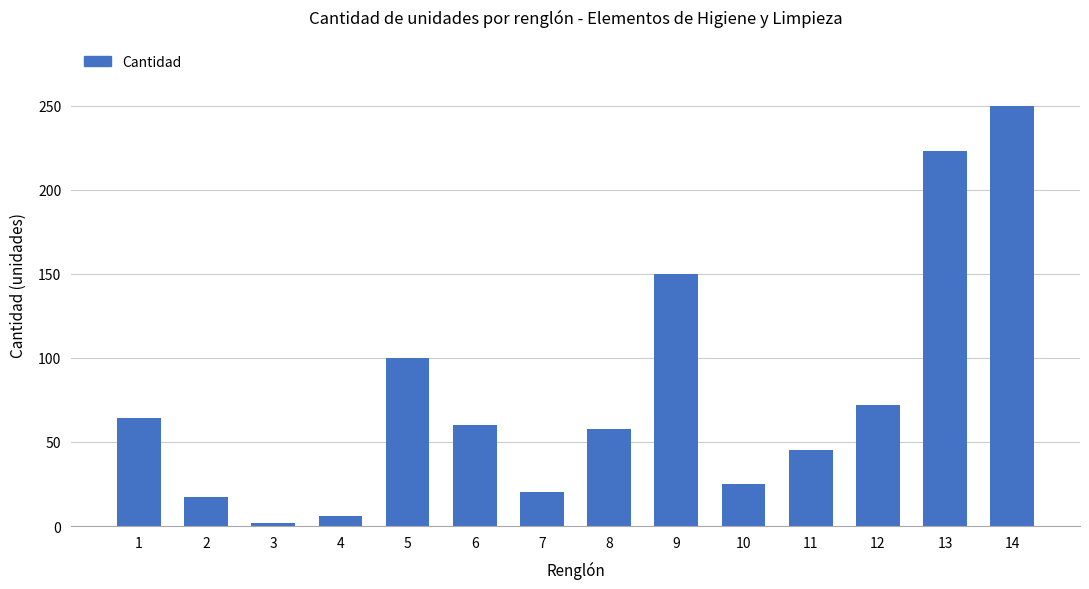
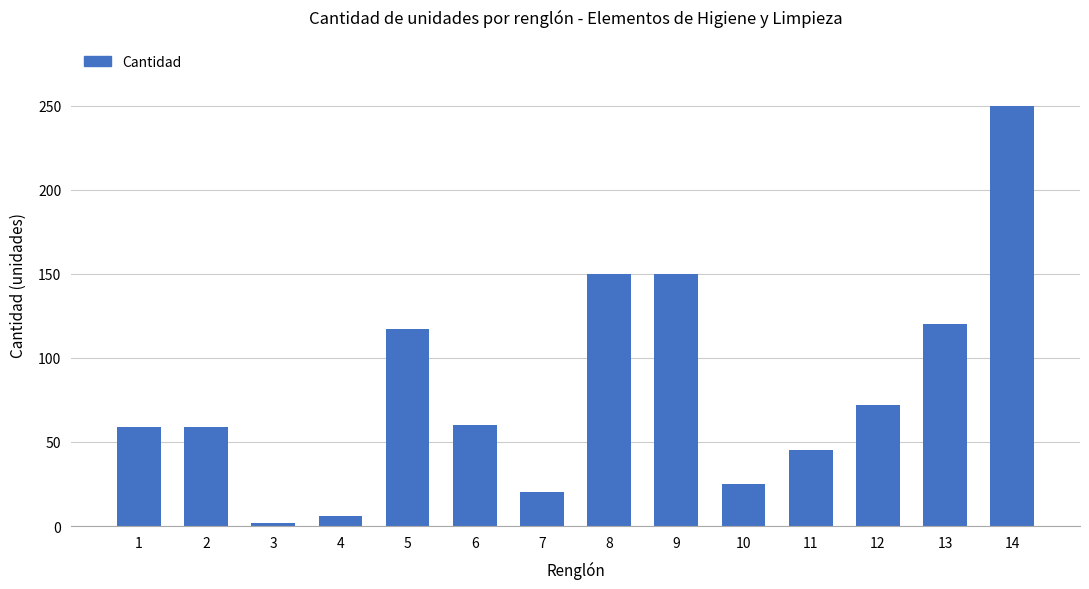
1: 64 -> 59
2: 17 -> 59
5: 100 -> 117
8: 58 -> 150
13: 223 -> 120
